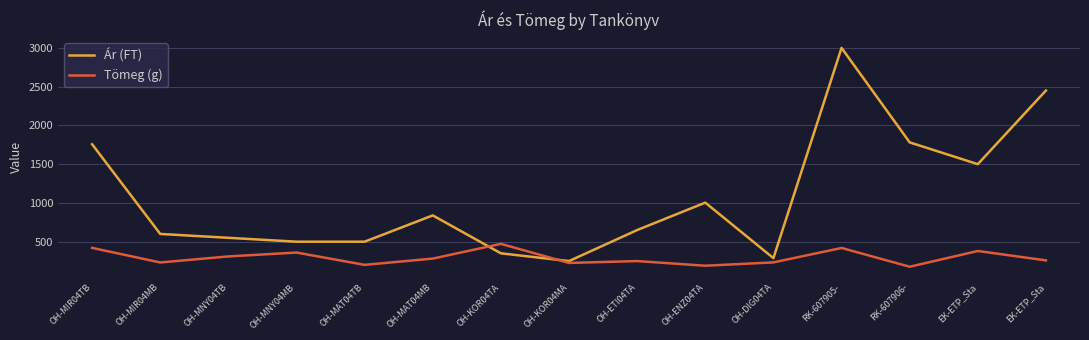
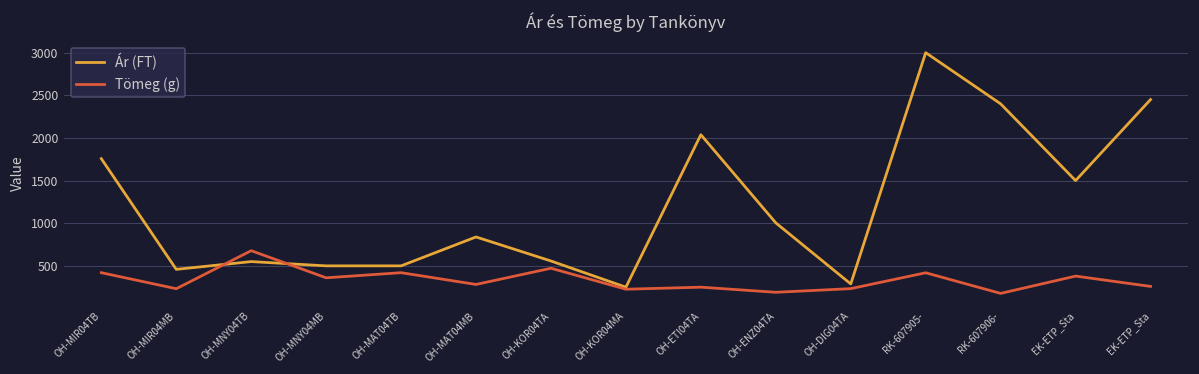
Ár (FT), OH-MIR04MB: 600 -> 500
Tömeg (g), OH-MNY04TB: 300 -> 700
Tömeg (g), OH-MAT04TB: 200 -> 400
Ár (FT), OH-KOR04TA: 400 -> 600
Ár (FT), OH-ETI04TA: 700 -> 2000
Ár (FT), RK-607906-: 1800 -> 2400
